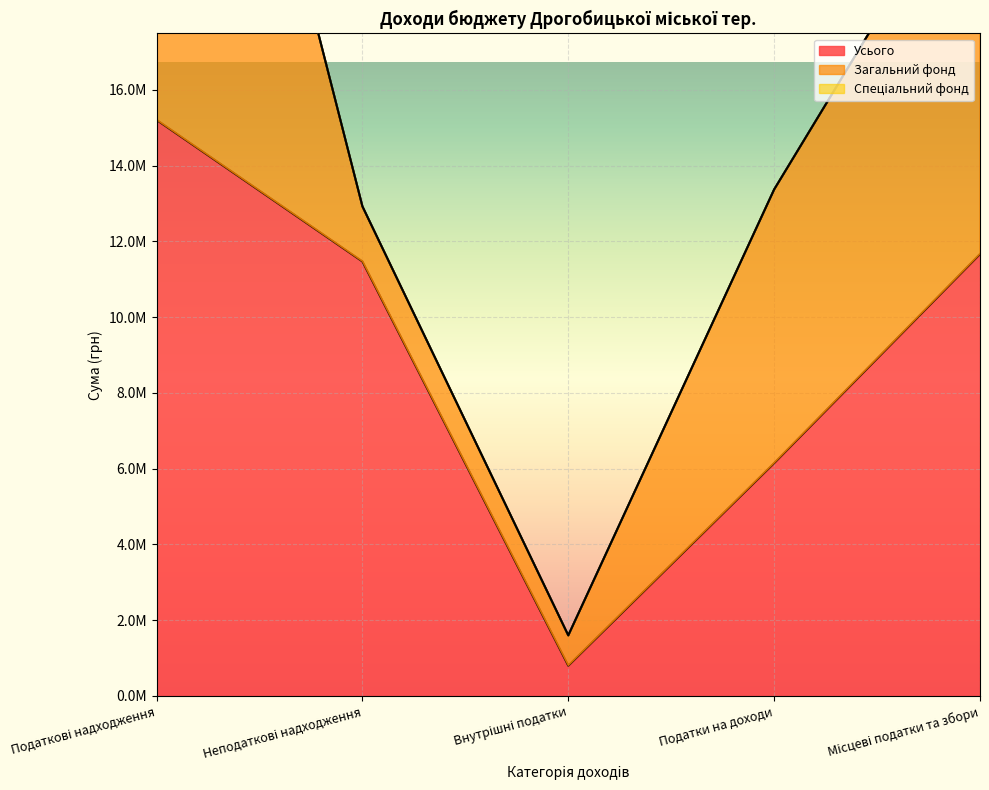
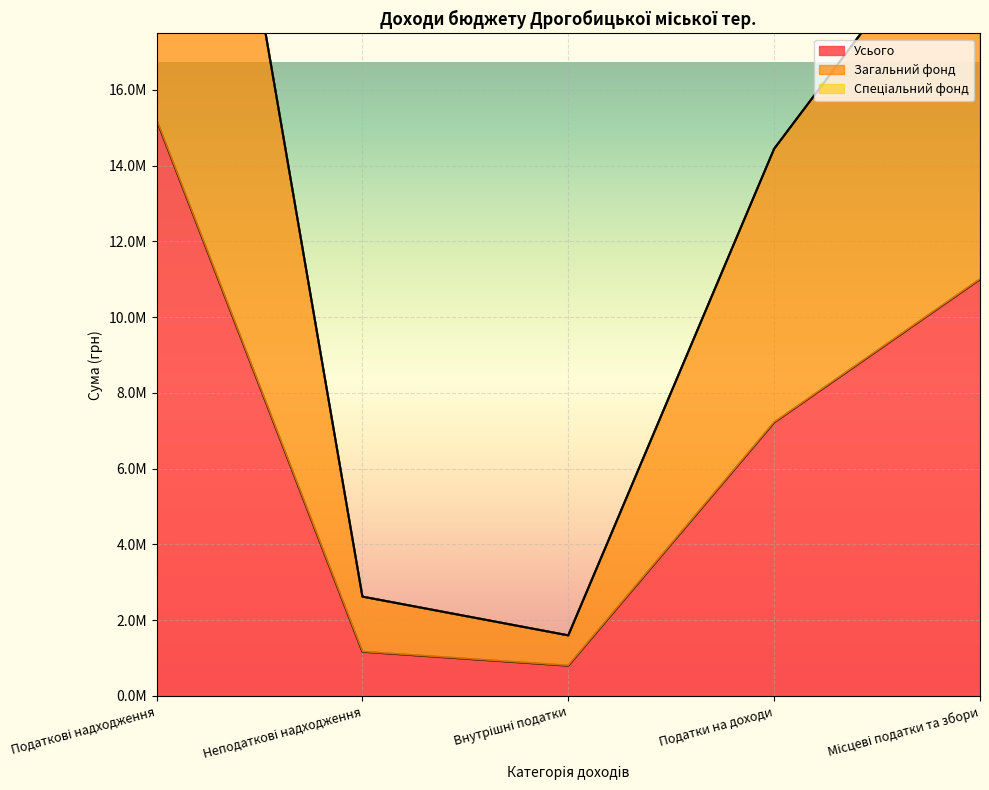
Усього, Неподаткові надходження: 11500000 -> 1200000
Усього, Податки на доходи: 6100000 -> 7200000
Усього, Місцеві податки та збори: 11700000 -> 11000000
